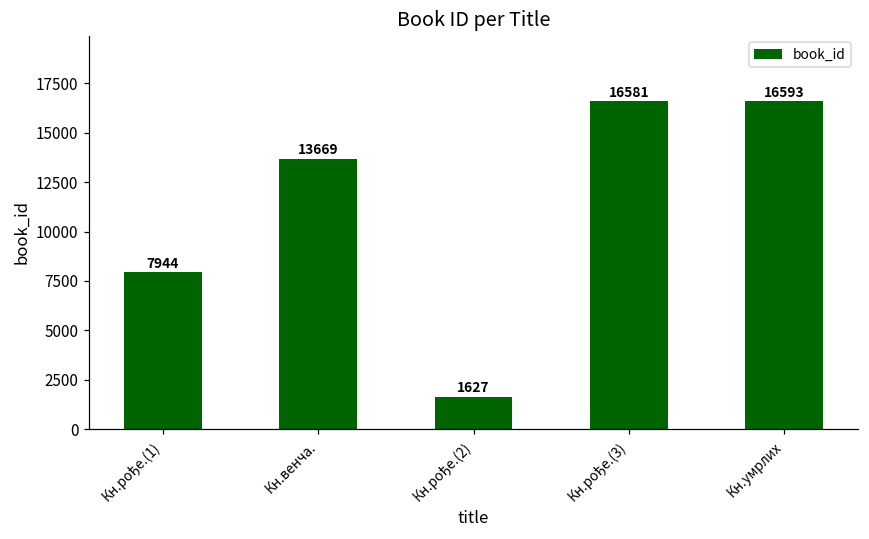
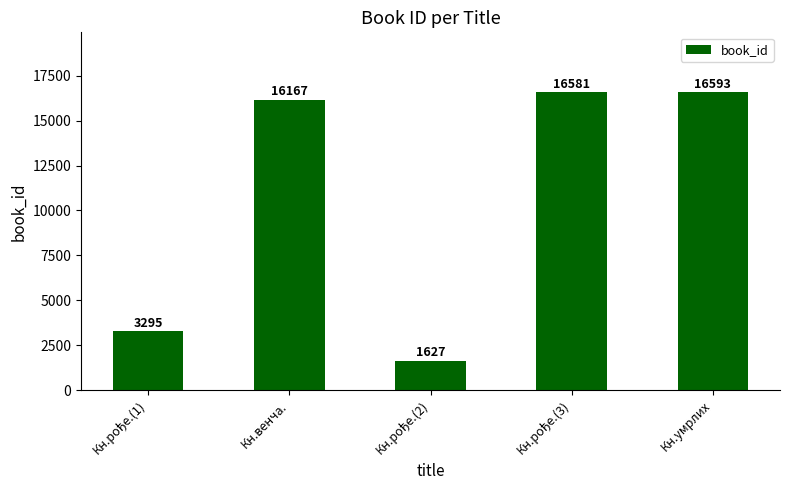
Кн.рође.(1): 7944 -> 3295
Кн.венча.: 13669 -> 16167
